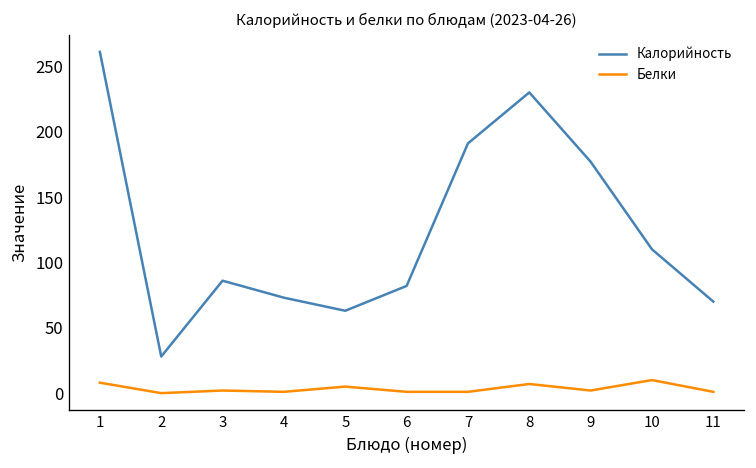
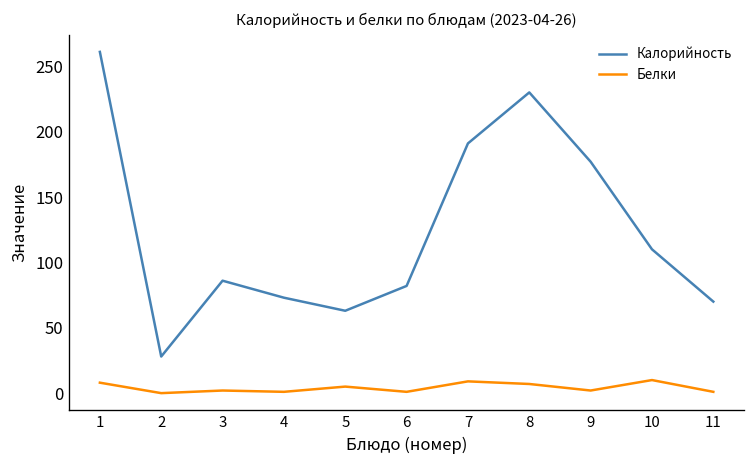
Белки, 7: 1 -> 9
